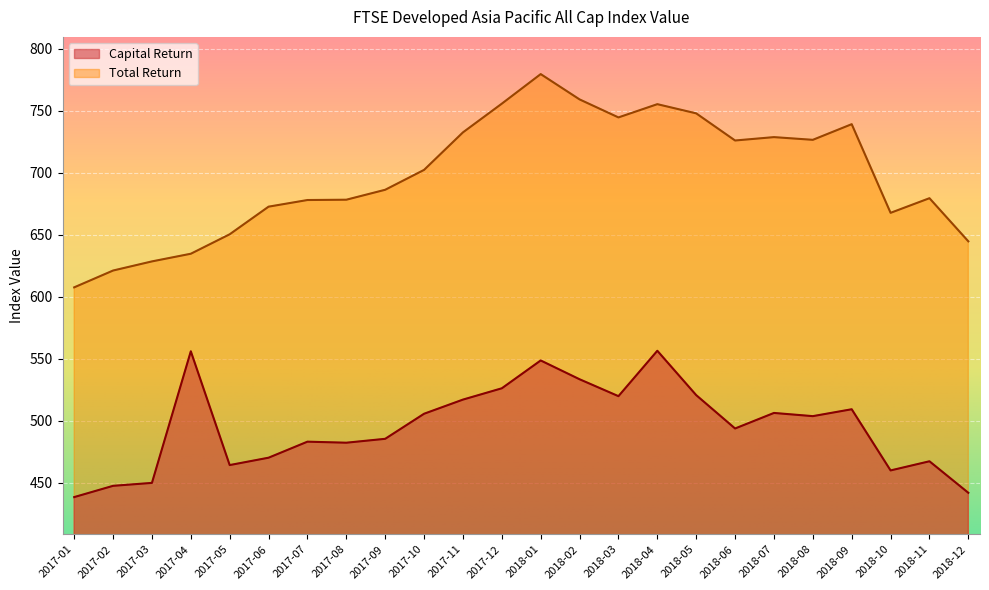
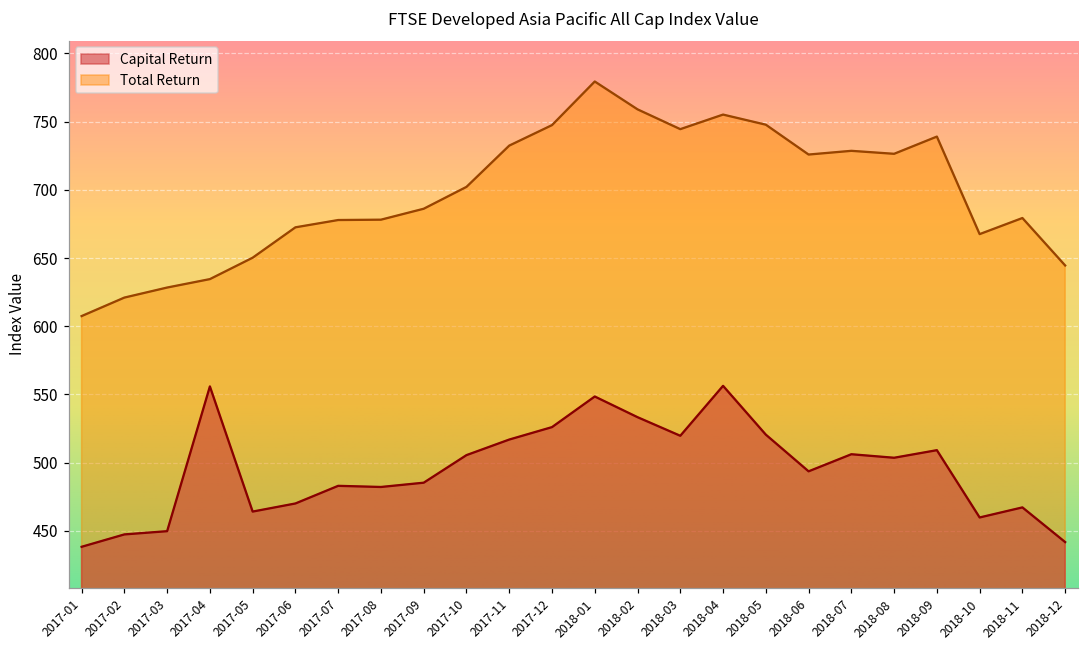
Total Return, 2017-12: 756 -> 747
